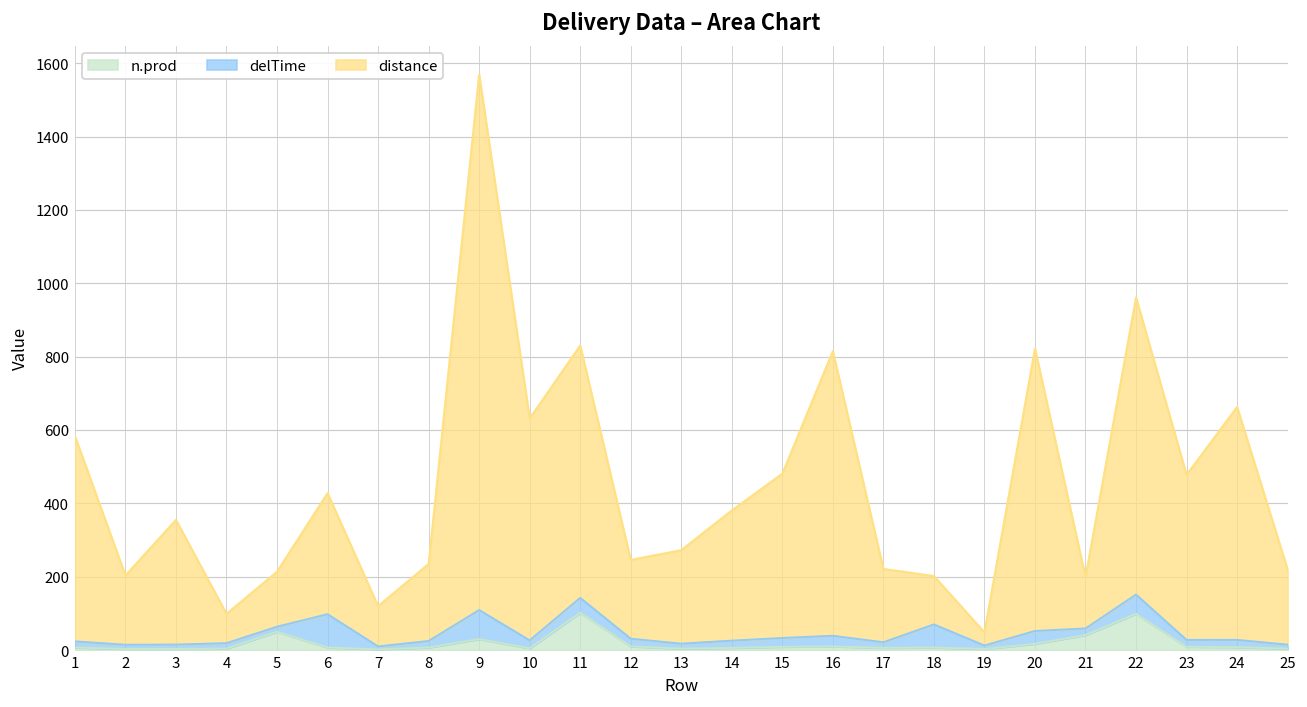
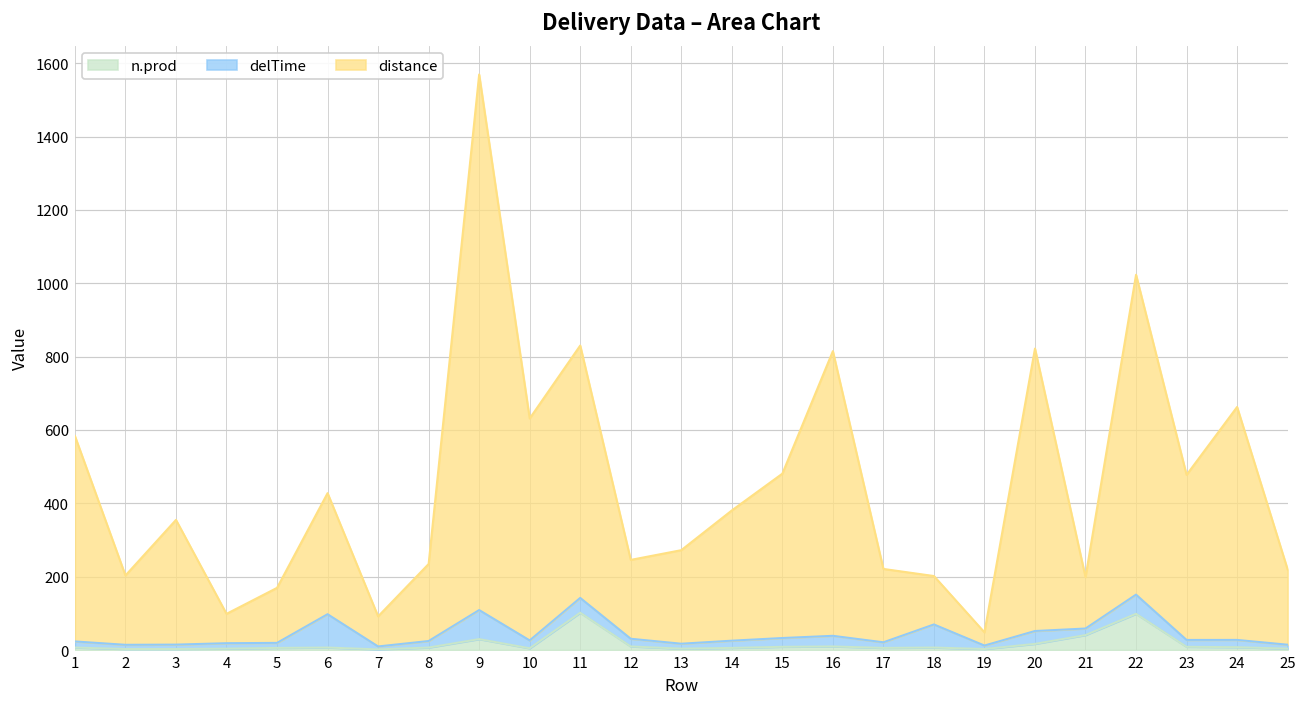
n.prod, 5: 50 -> 10
distance, 7: 110 -> 80
distance, 22: 810 -> 870
